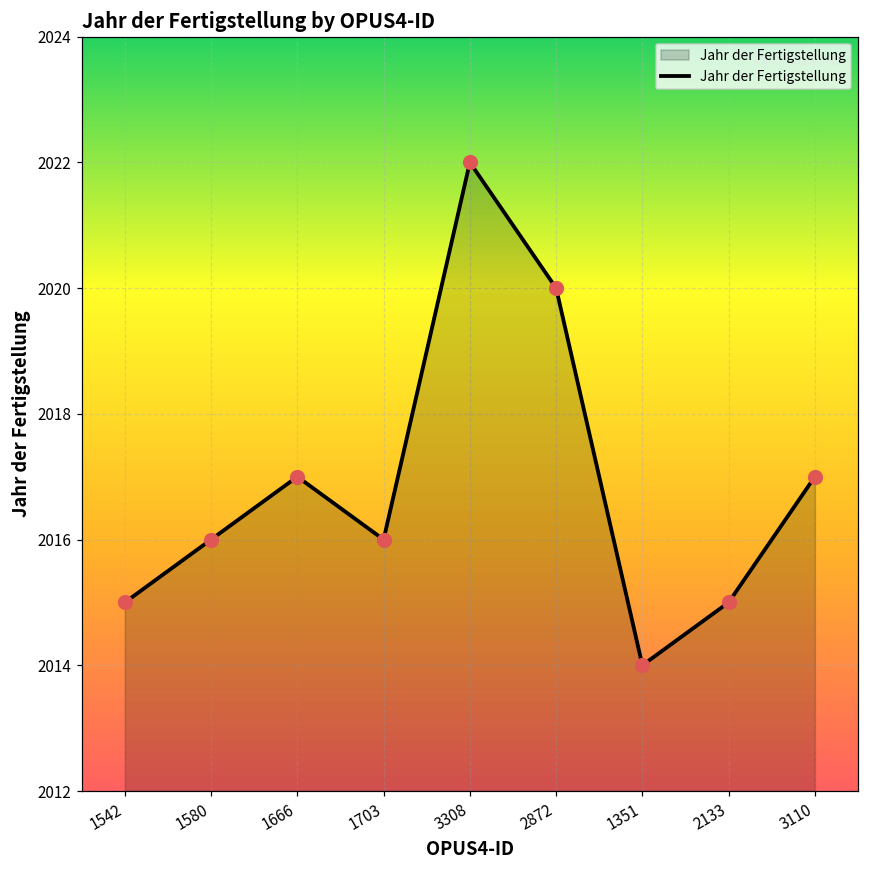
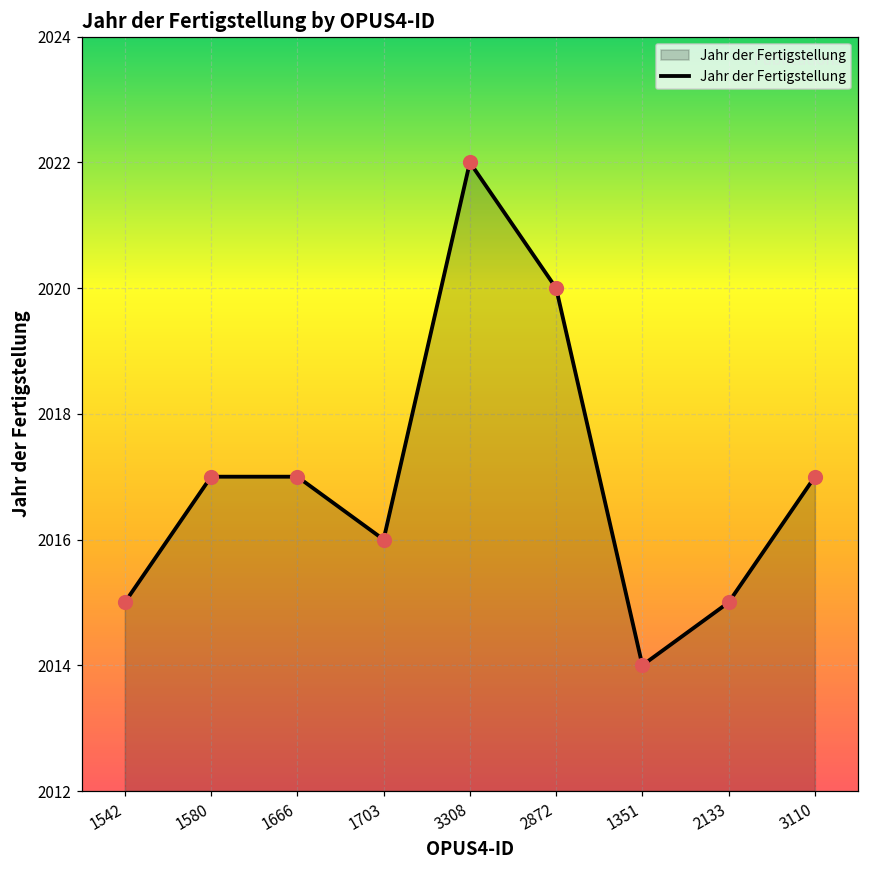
1580: 2016 -> 2017
